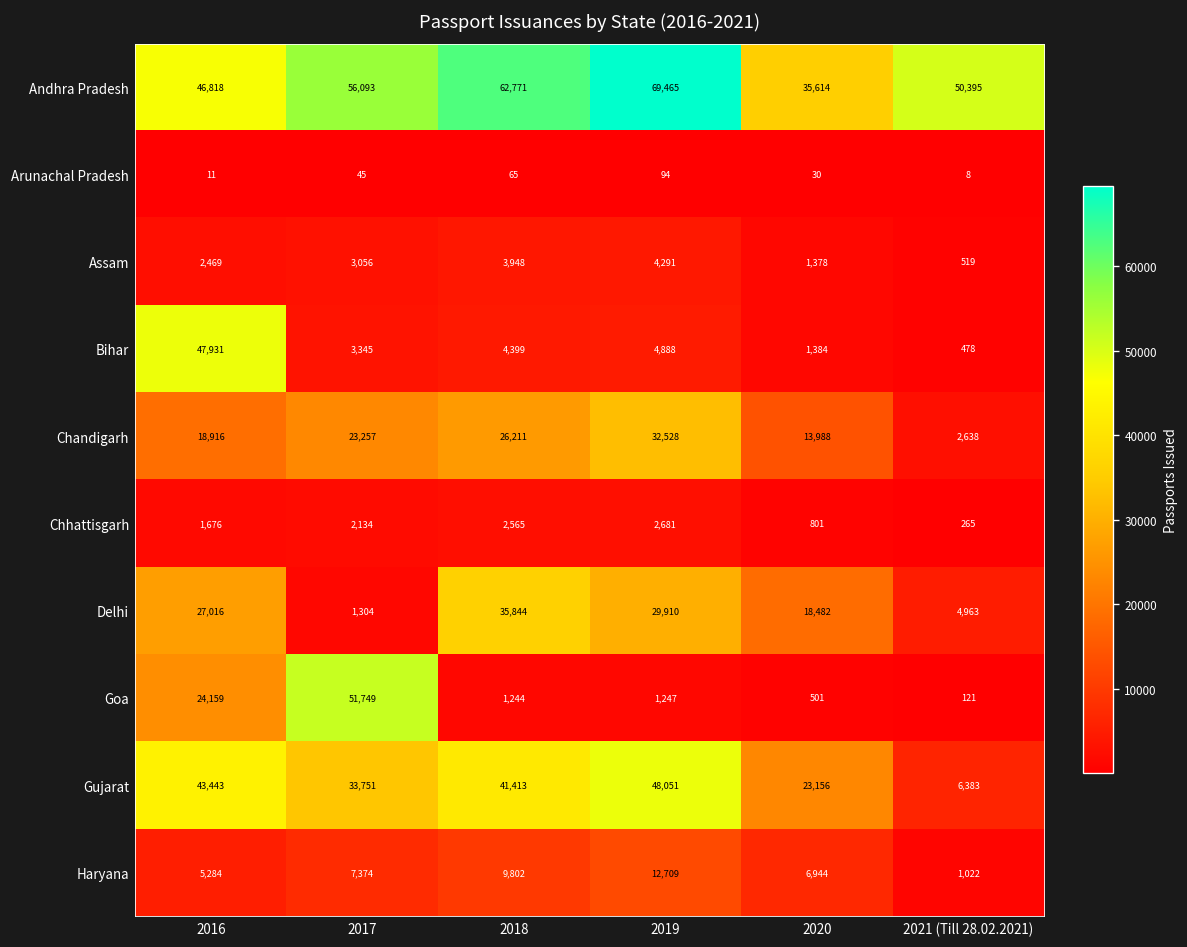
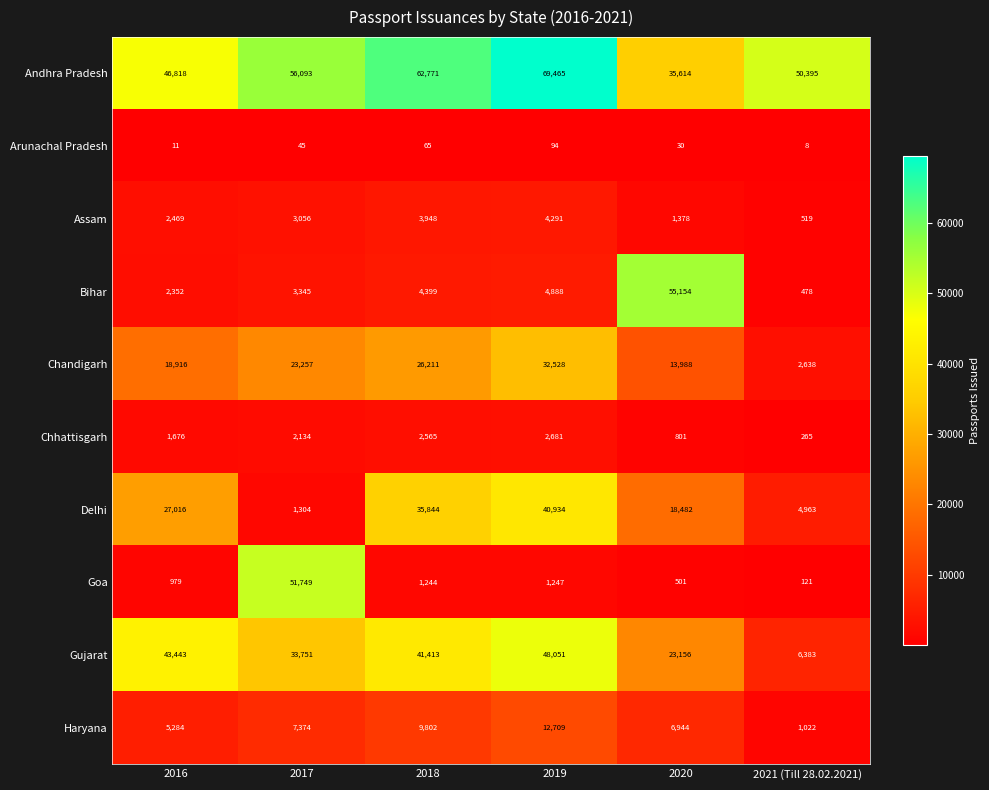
Bihar, 2016: 47,931 -> 2,352
Bihar, 2020: 1,384 -> 55,154
Delhi, 2019: 29,910 -> 40,934
Goa, 2016: 24,159 -> 979
